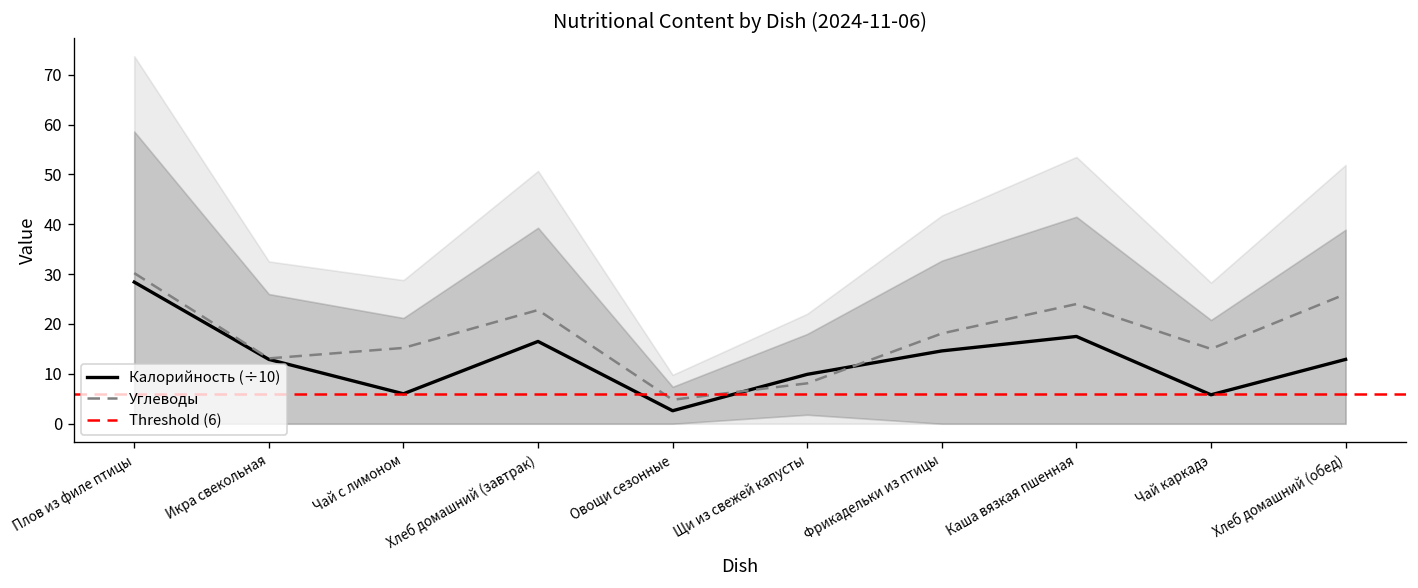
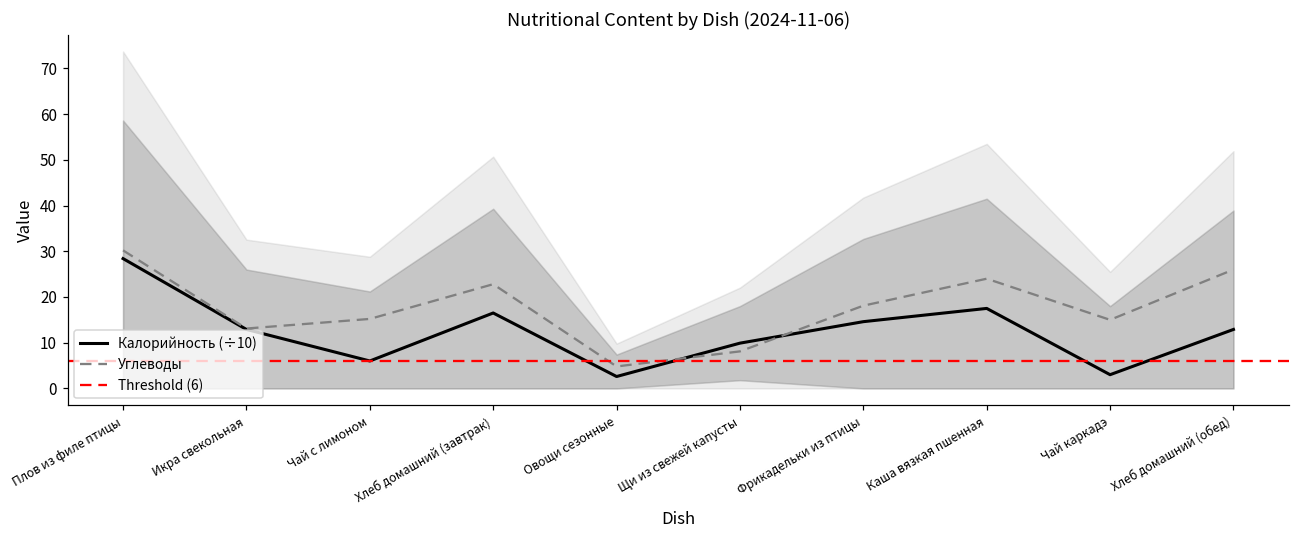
Калорийность (÷10), Чай каркадэ: 6 -> 3
